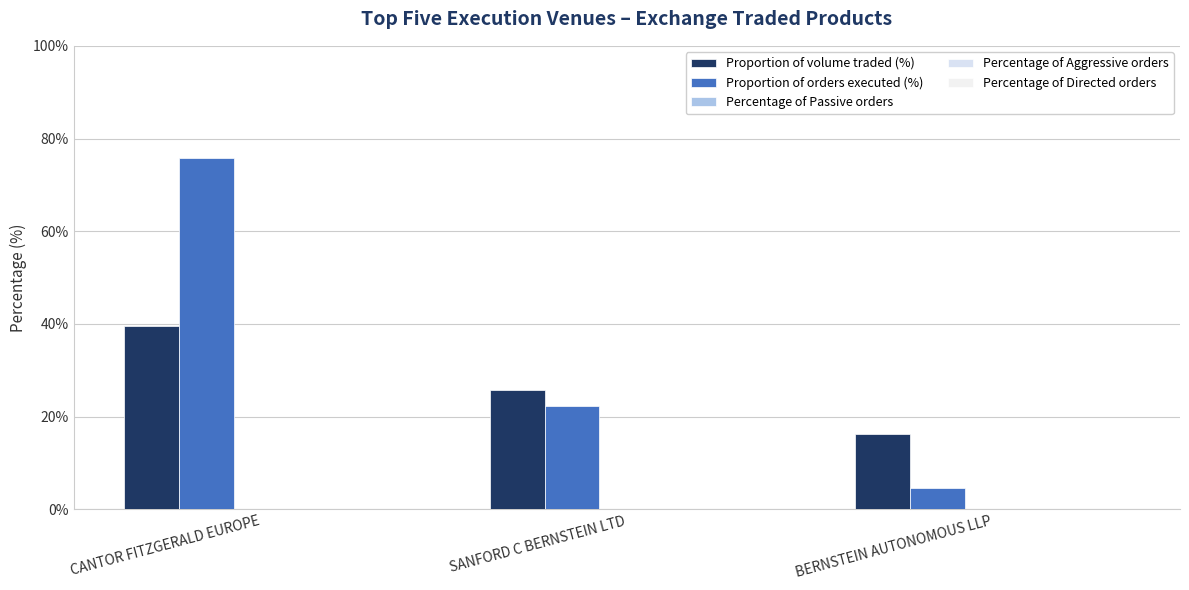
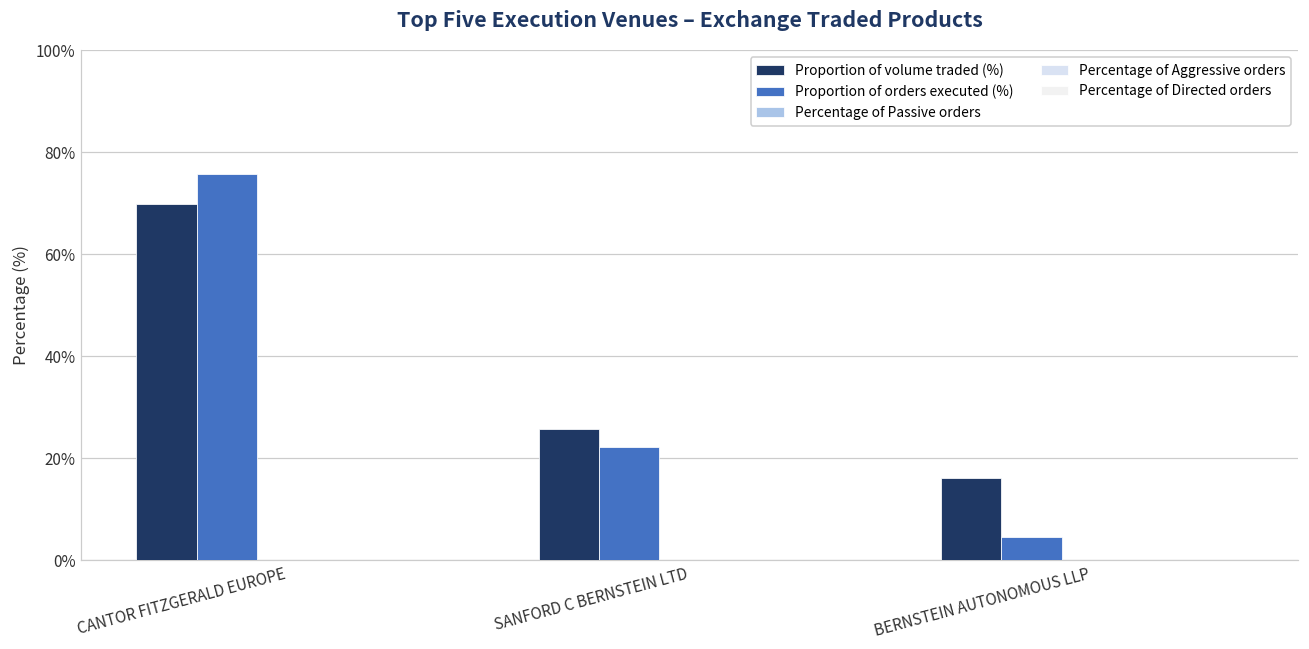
Proportion of volume traded (%), CANTOR FITZGERALD EUROPE: 39% -> 70%
